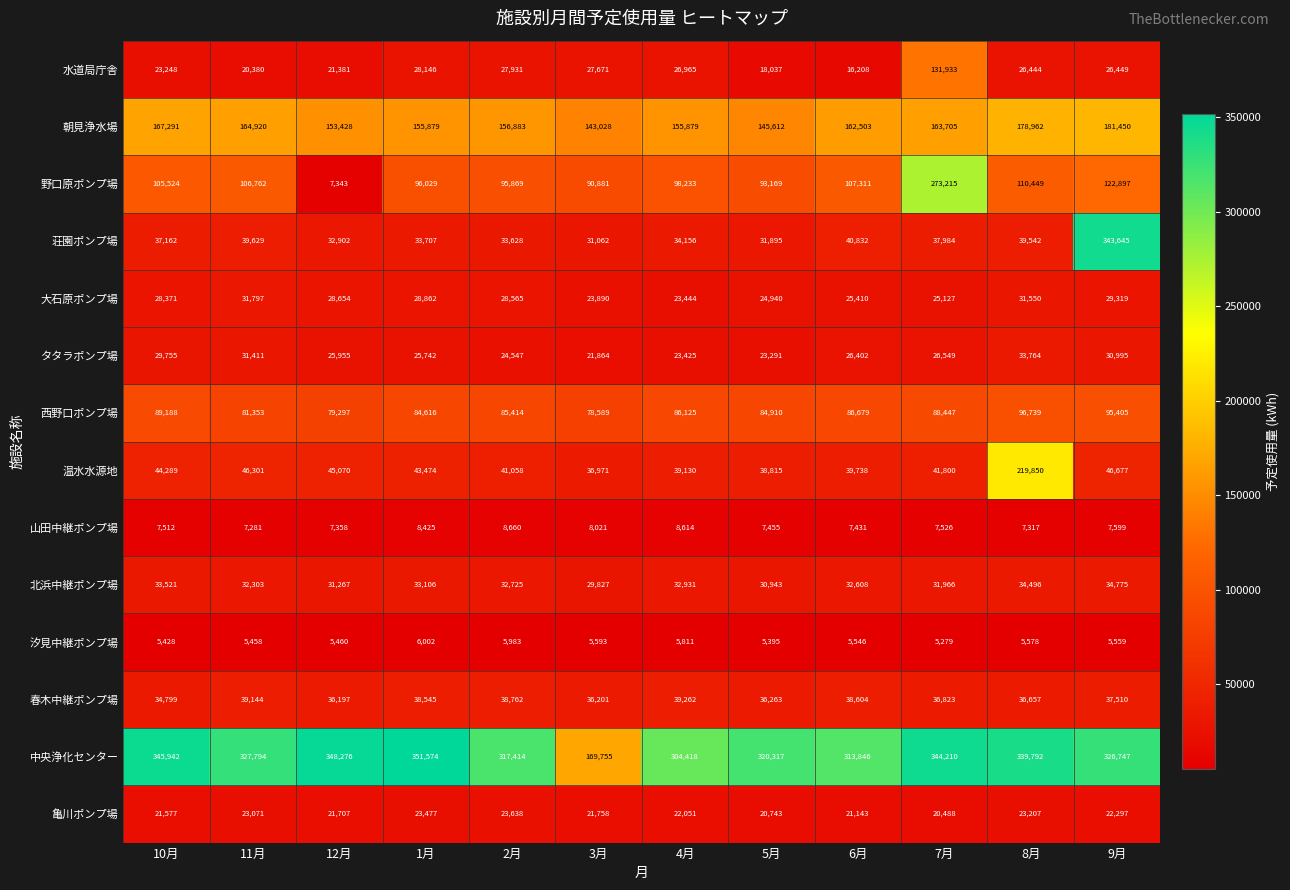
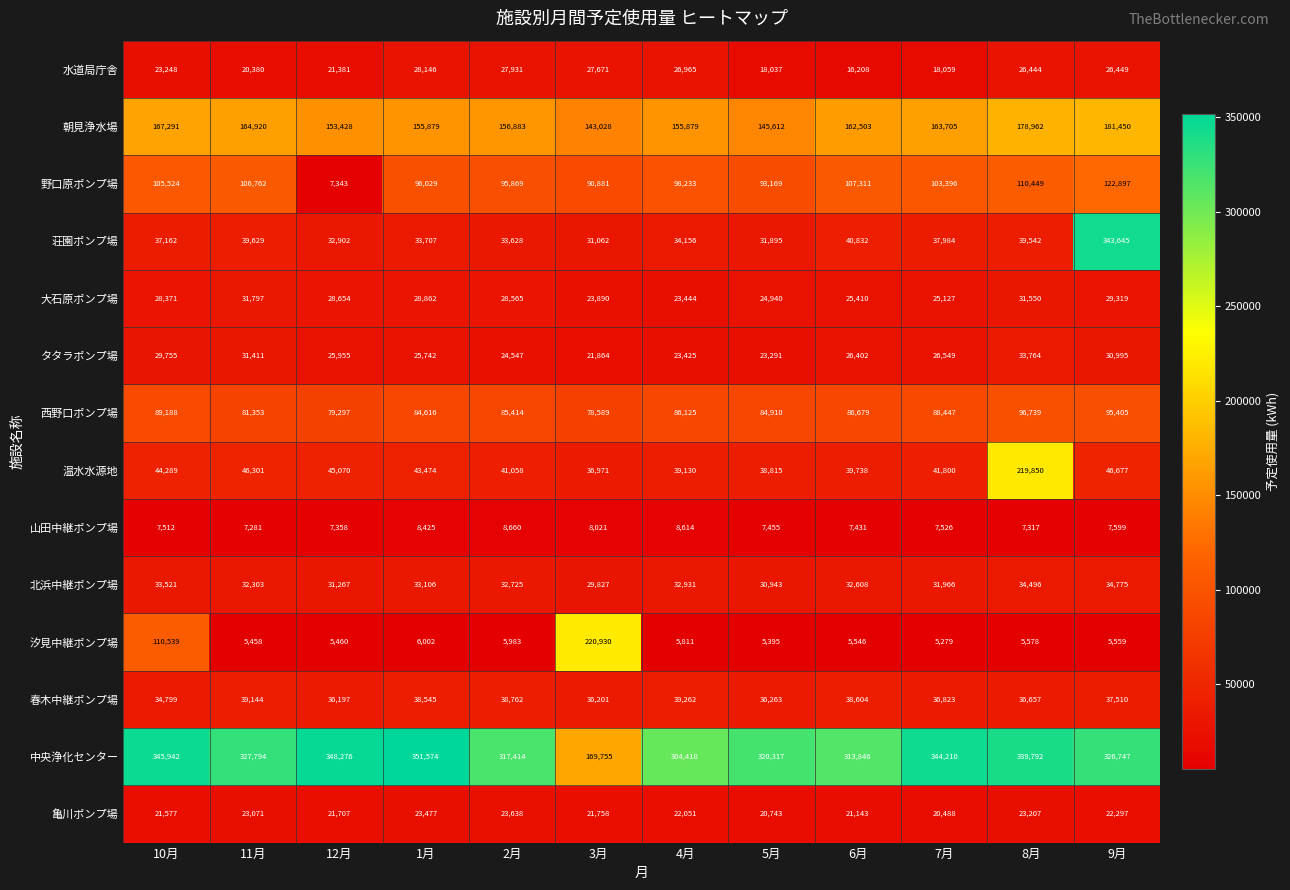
水道局庁舎, 7月: 131,933 -> 18,059
野口原ポンプ場, 7月: 273,215 -> 103,396
汐見中継ポンプ場, 10月: 5,428 -> 110,539
汐見中継ポンプ場, 3月: 5,593 -> 220,930
